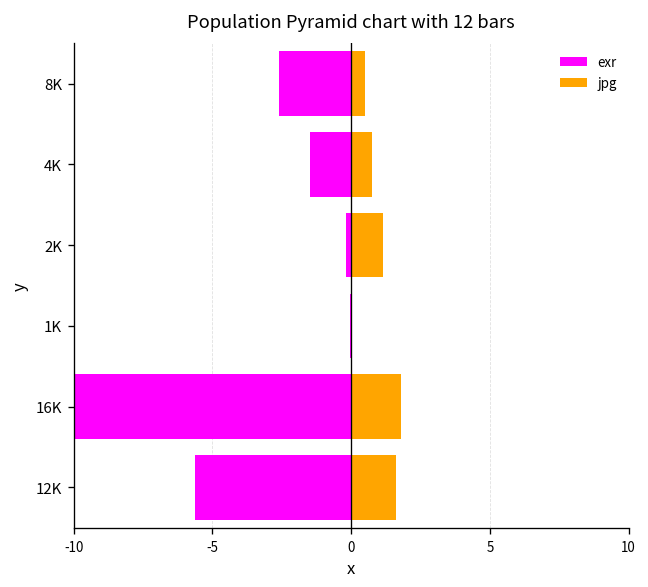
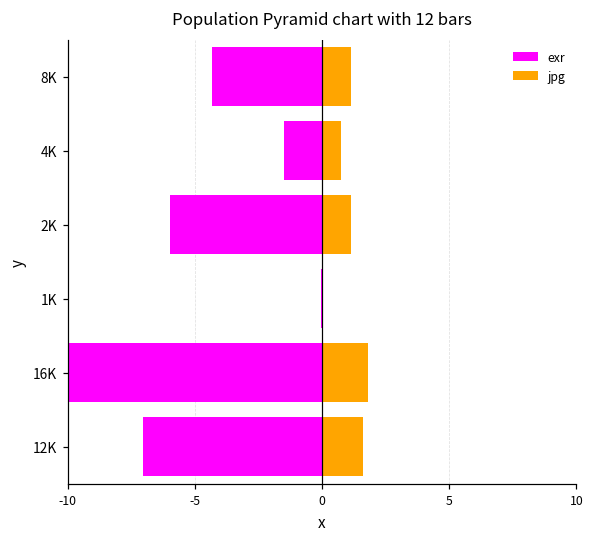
exr, 8K: -2.6 -> -4.3
jpg, 8K: 0.5 -> 1.1
exr, 2K: -0.2 -> -6.0
exr, 12K: -5.6 -> -7.0
